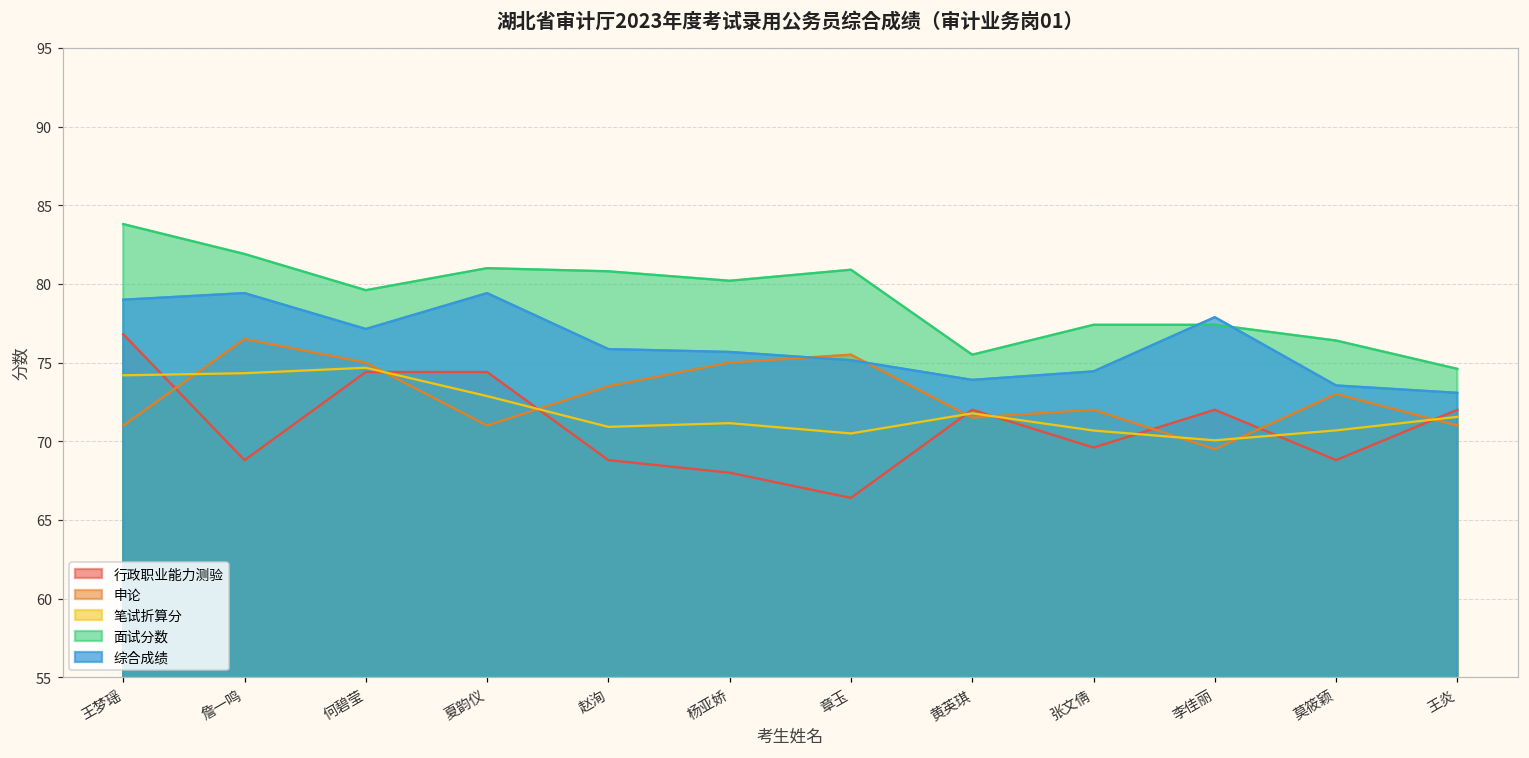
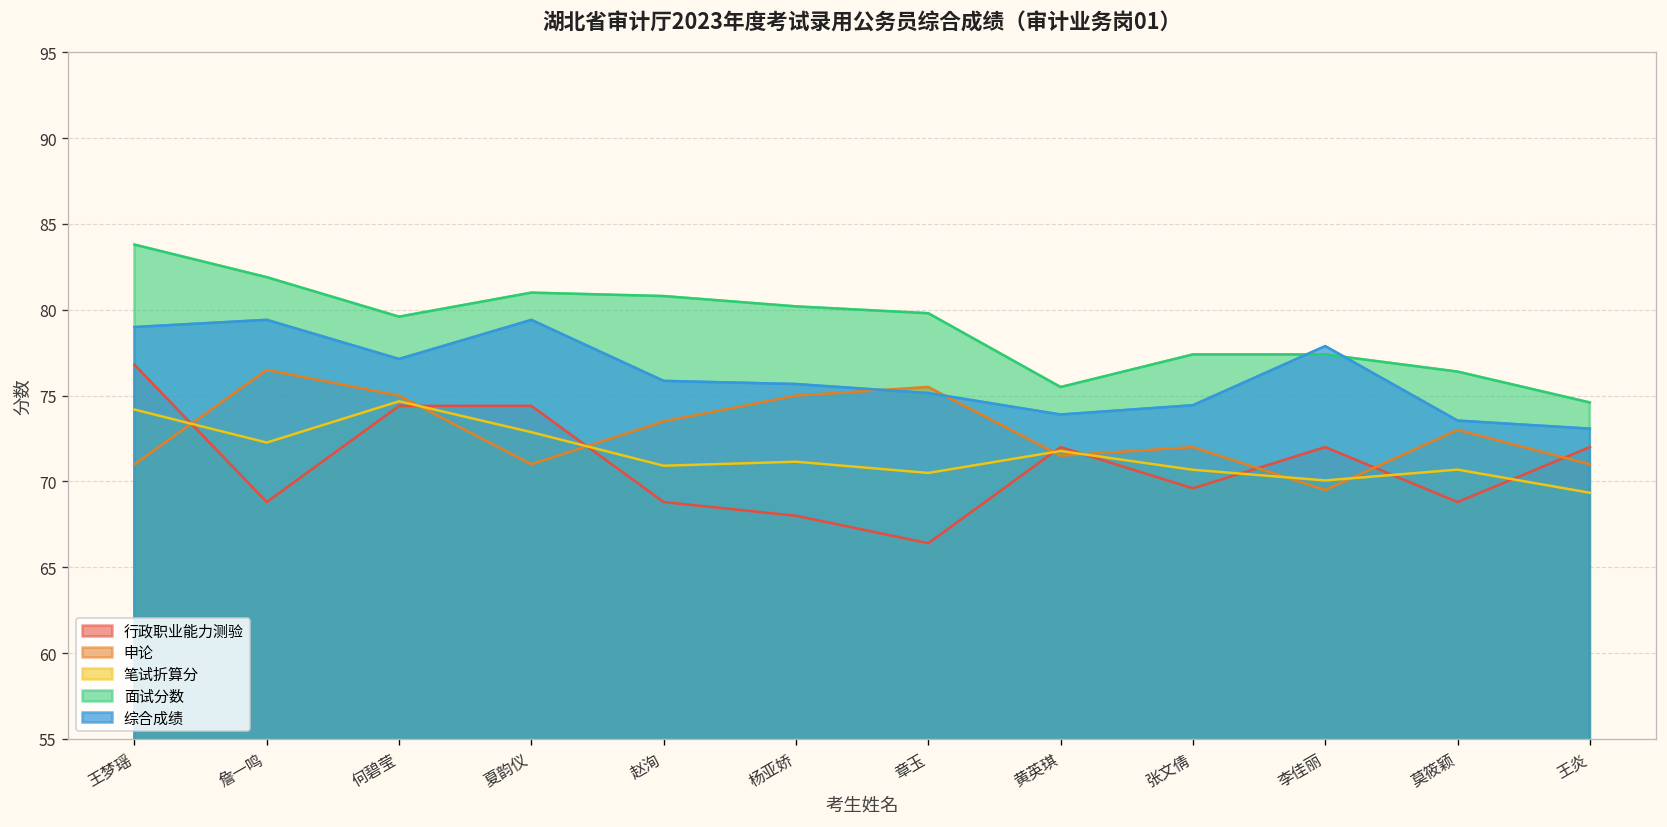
笔试折算分, 詹一鸣: 74.3 -> 72.3
面试分数, 章玉: 80.9 -> 79.8
笔试折算分, 王炎: 71.6 -> 69.3
